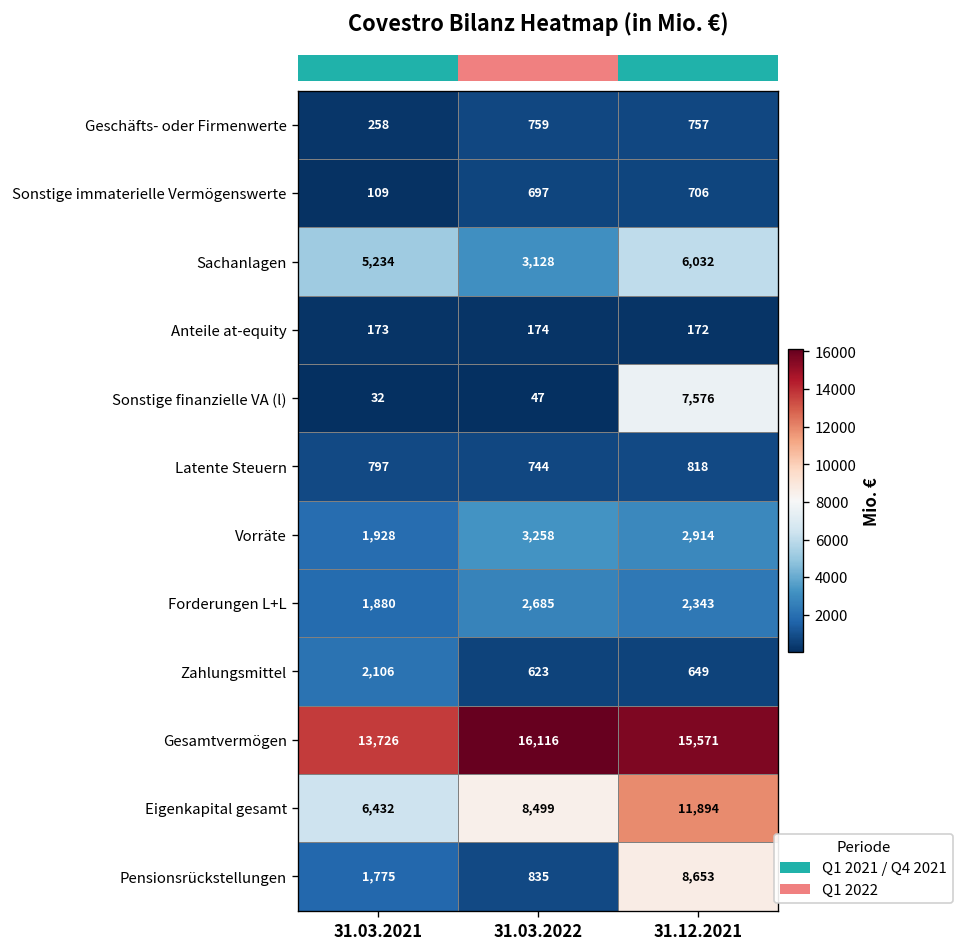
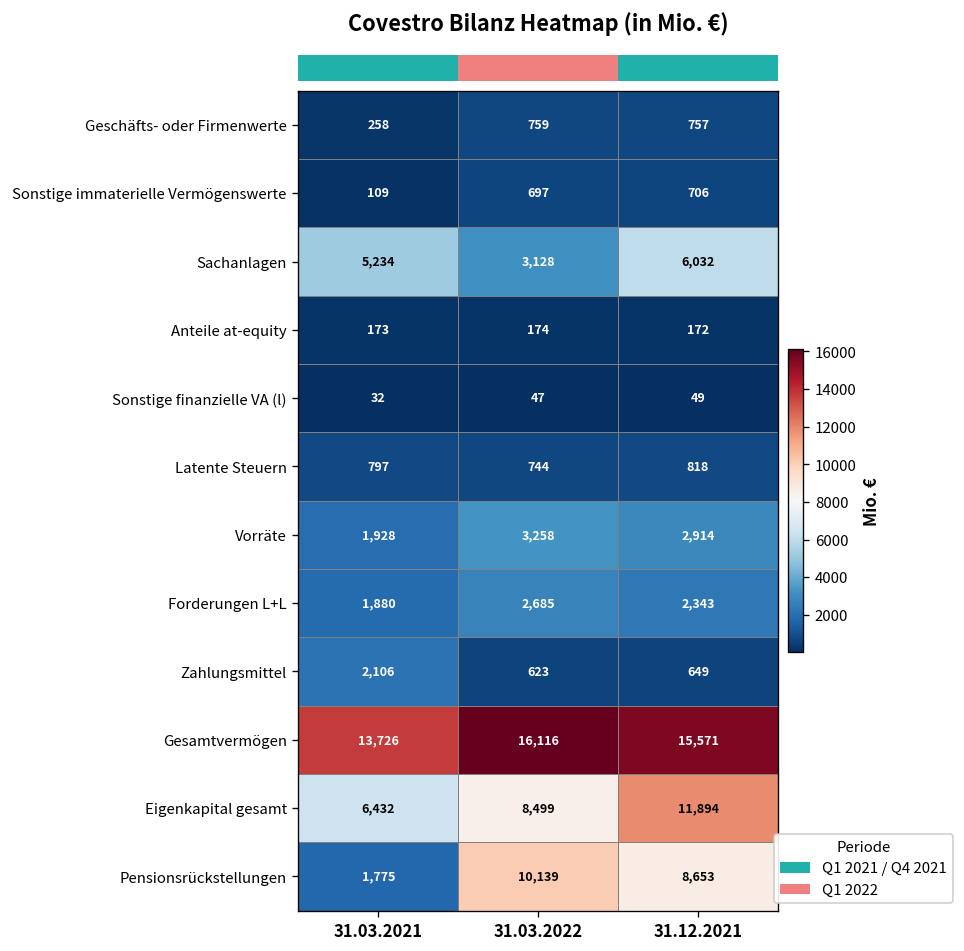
Sonstige finanzielle VA (l), 31.12.2021: 7,576 -> 49
Pensionsrückstellungen, 31.03.2022: 835 -> 10,139
